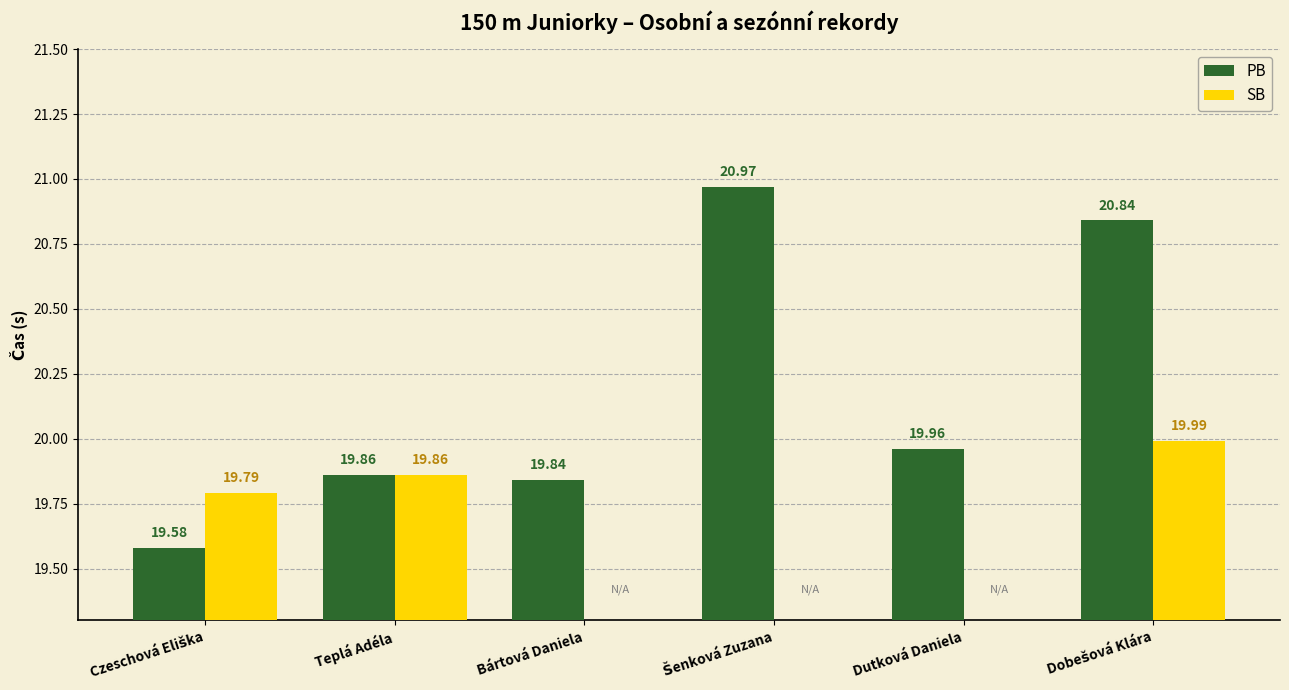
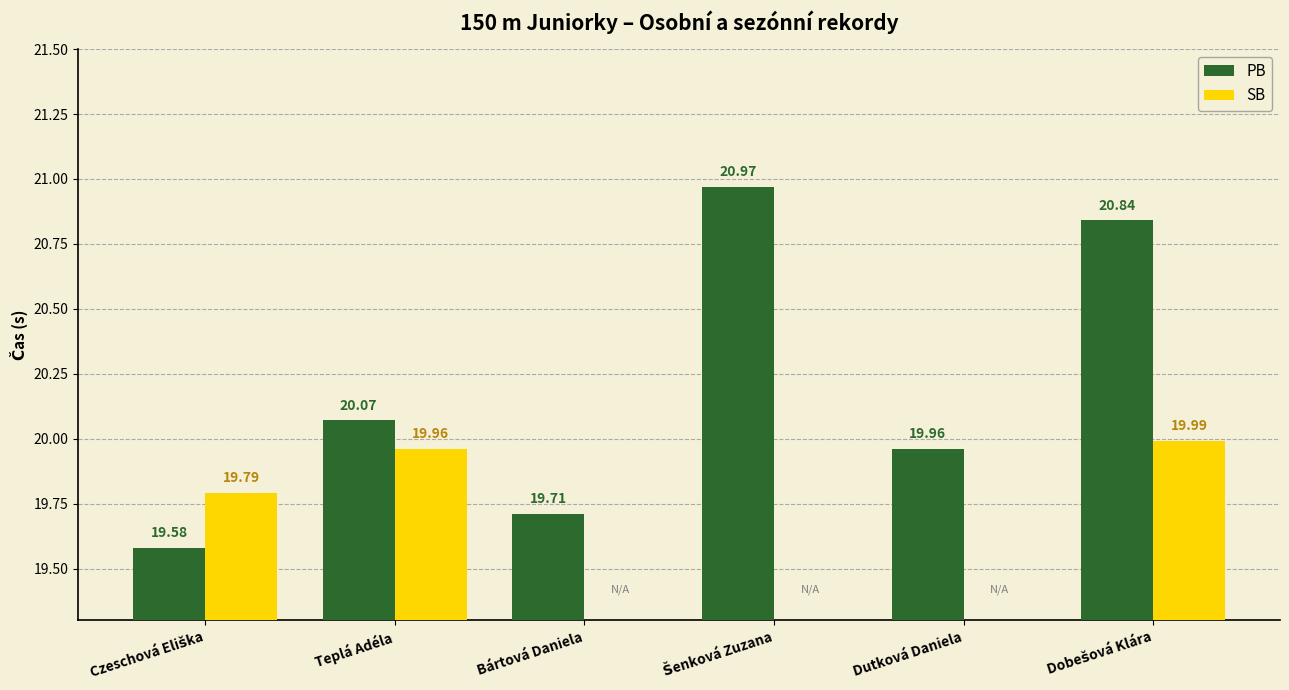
PB, Teplá Adéla: 19.86 -> 20.07
SB, Teplá Adéla: 19.86 -> 19.96
PB, Bártová Daniela: 19.84 -> 19.71
